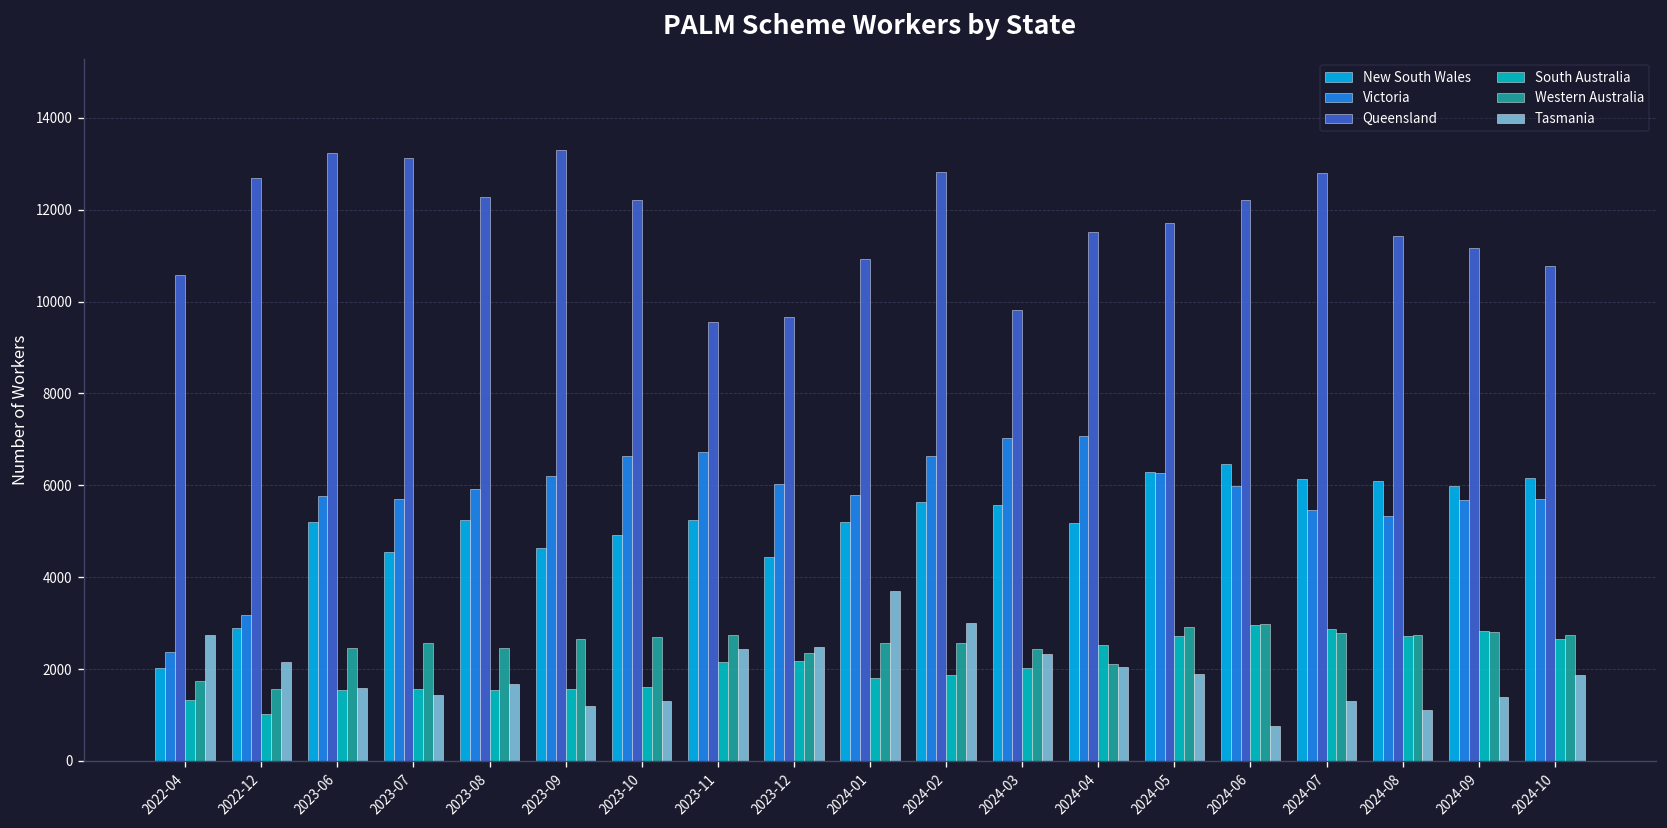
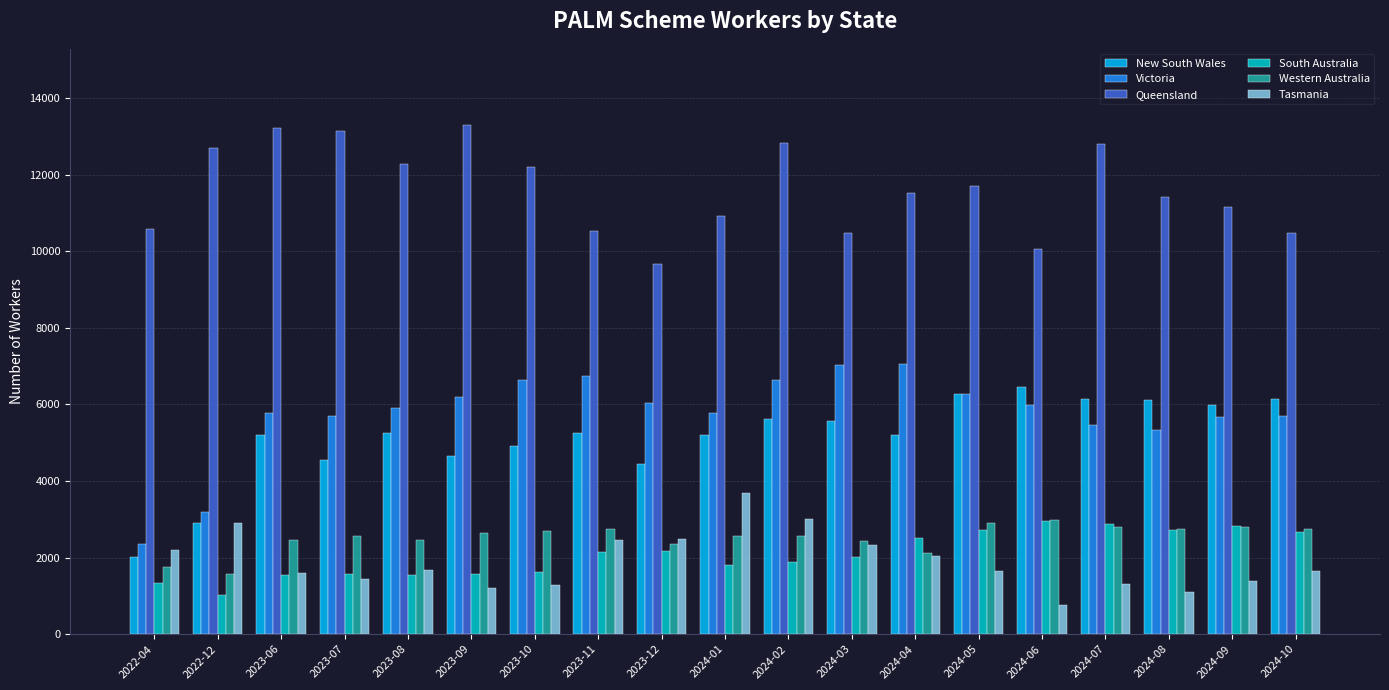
Tasmania, 2022-04: 2800 -> 2200
Tasmania, 2022-12: 2200 -> 2900
Queensland, 2023-11: 9500 -> 10500
Queensland, 2024-03: 9800 -> 10500
Tasmania, 2024-05: 1900 -> 1700
Queensland, 2024-06: 12200 -> 10100
Queensland, 2024-10: 10800 -> 10500
Tasmania, 2024-10: 1900 -> 1600
